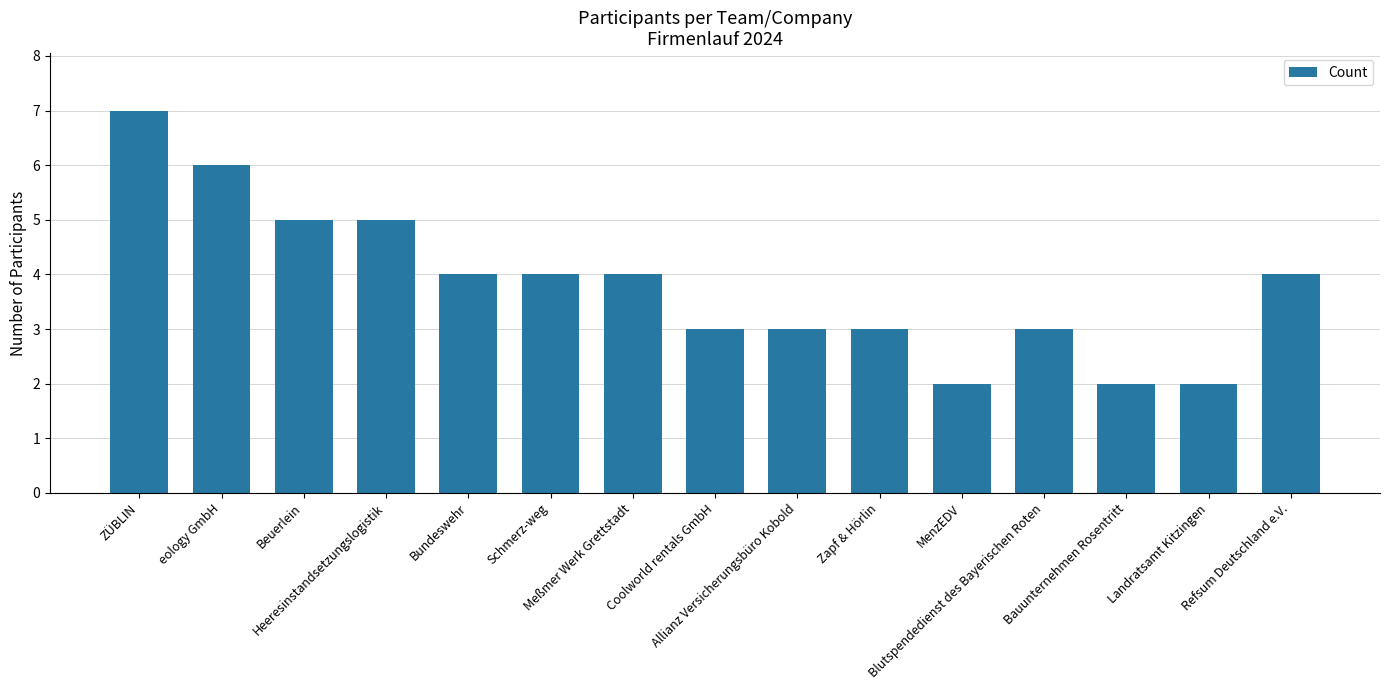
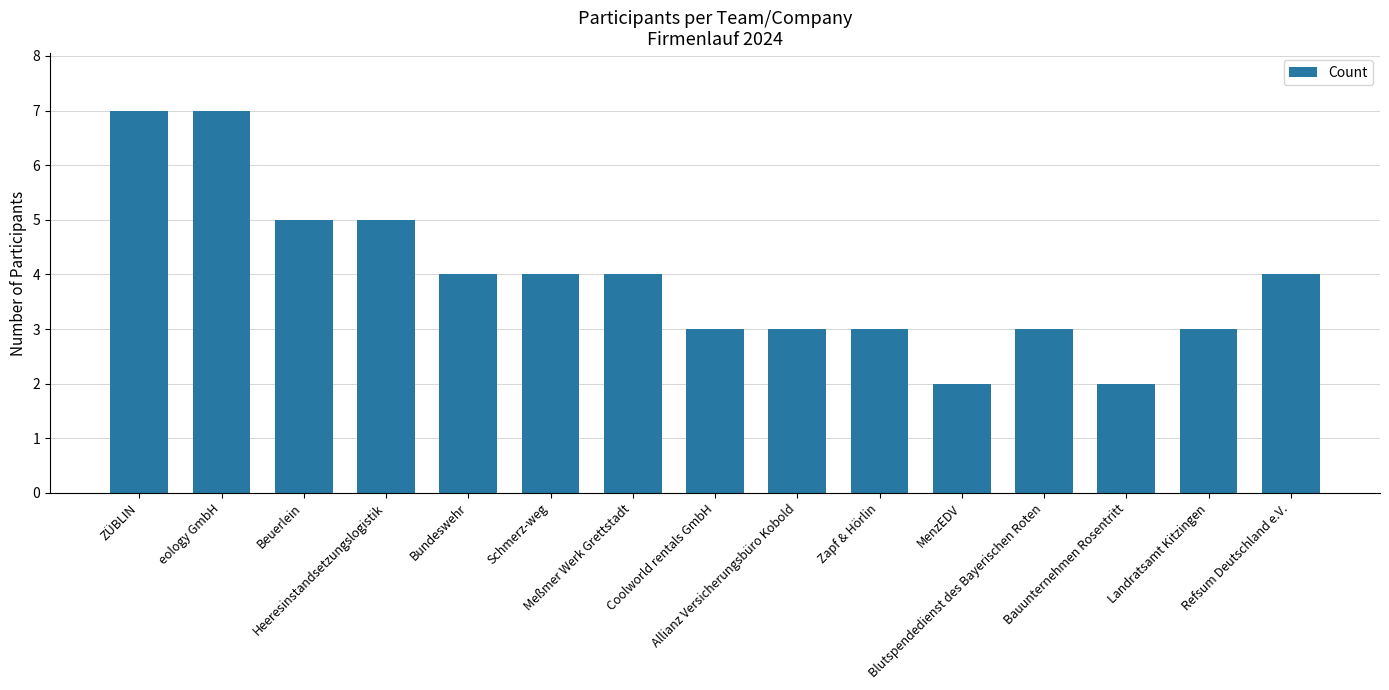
eology GmbH: 6 -> 7
Landratsamt Kitzingen: 2 -> 3
